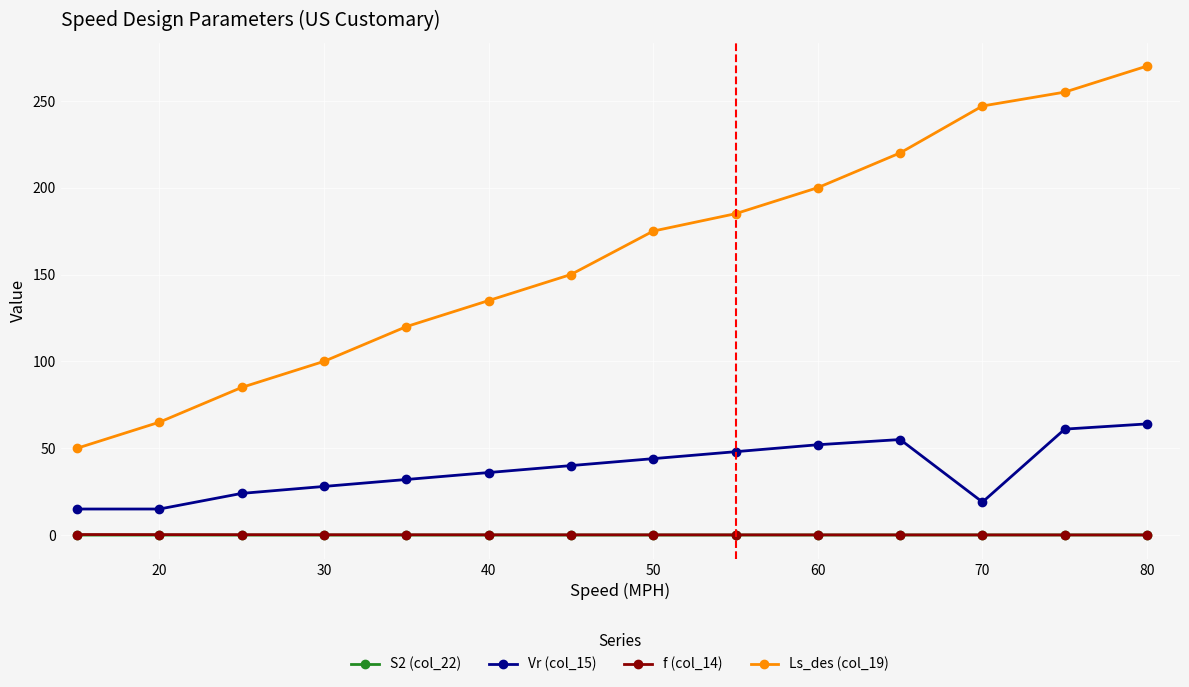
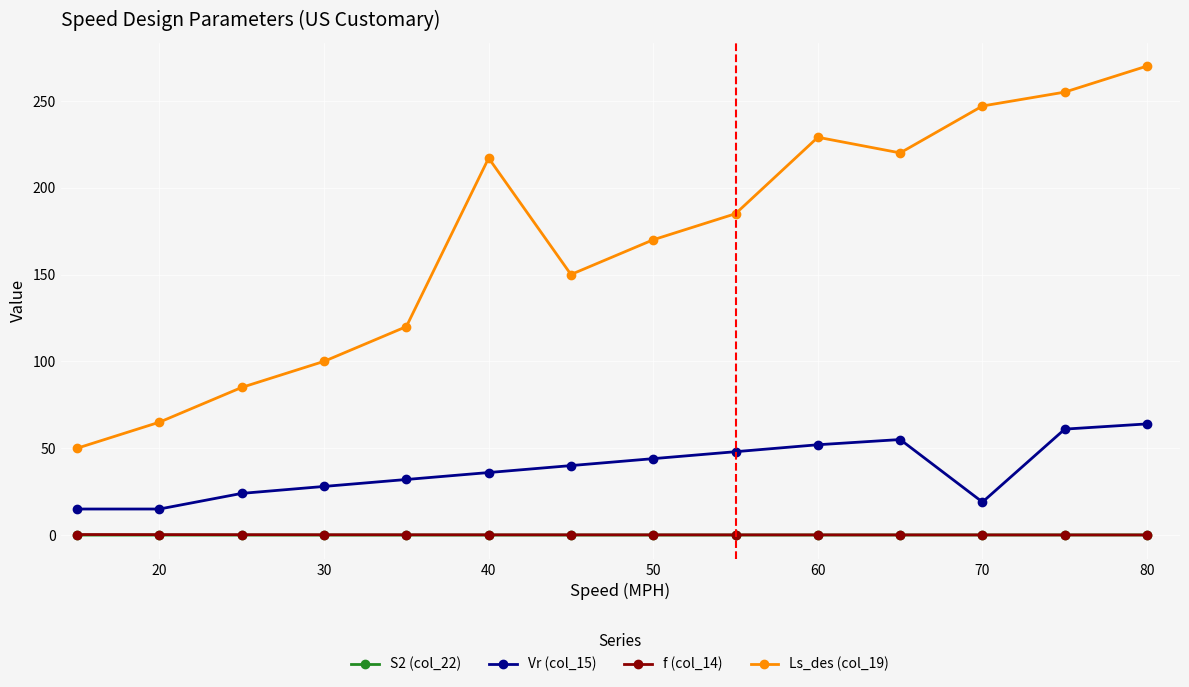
Ls_des (col_19), 40: 135 -> 217
Ls_des (col_19), 50: 175 -> 170
Ls_des (col_19), 60: 200 -> 229
